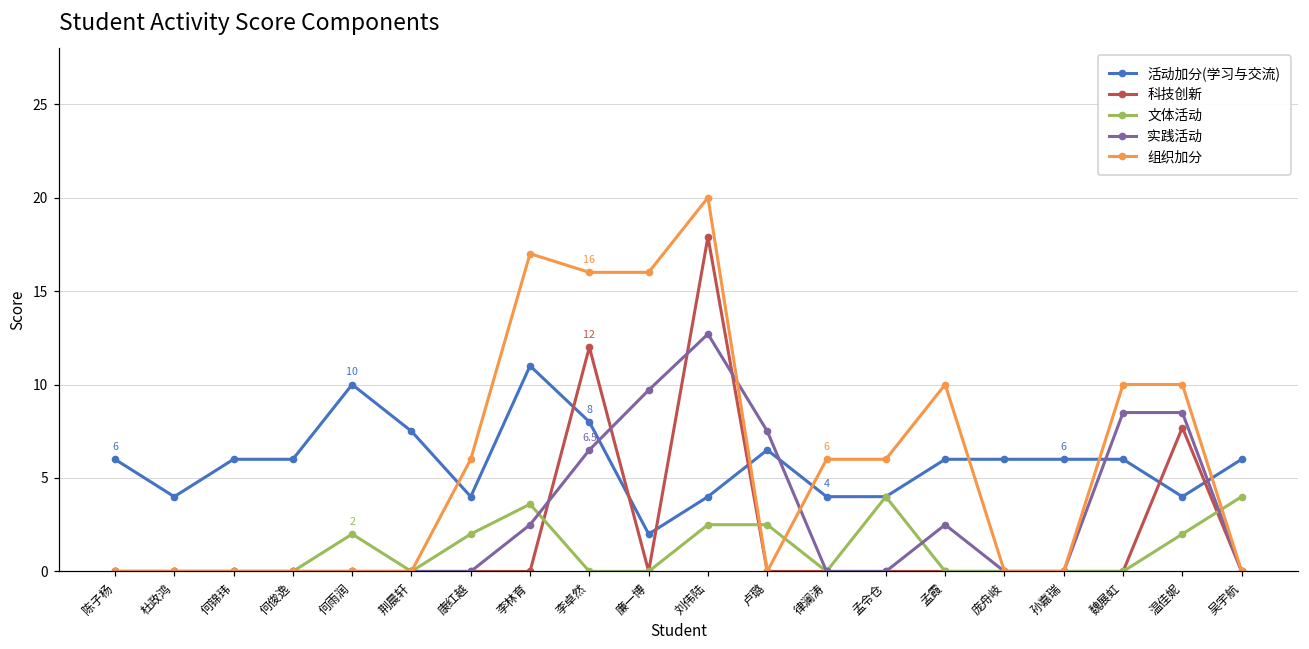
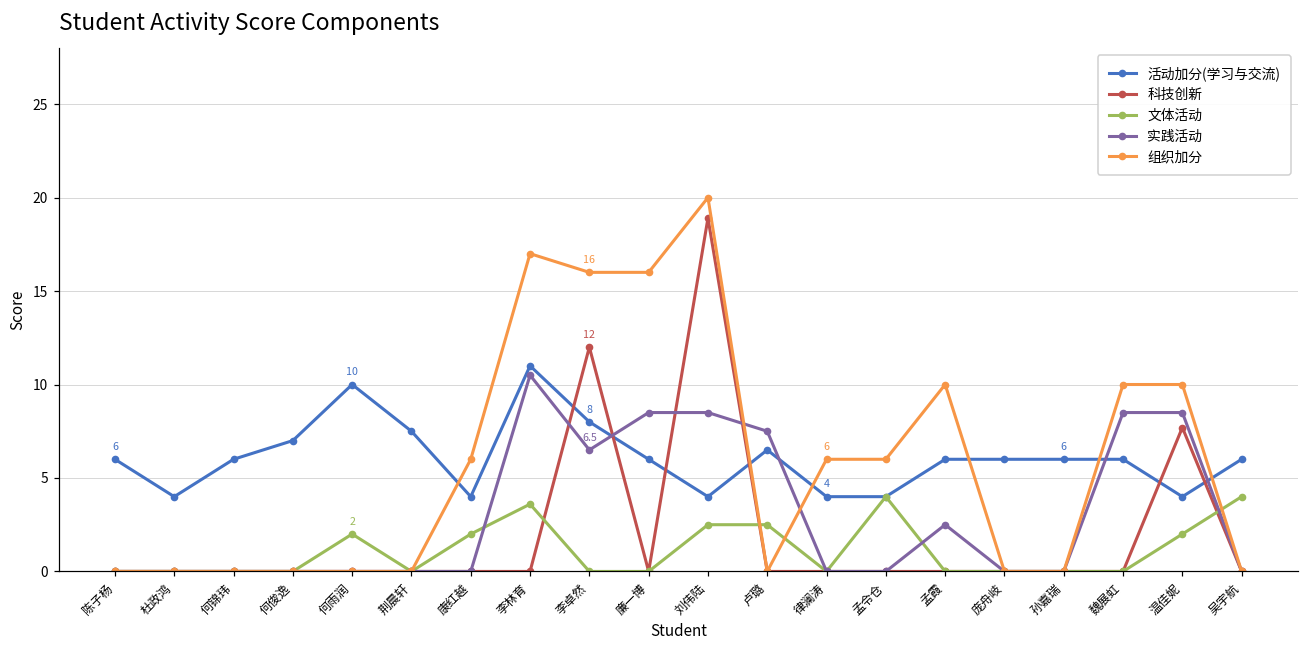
活动加分(学习与交流), 何俊逸: 6 -> 7
实践活动, 李林育: 2.5 -> 10.5
活动加分(学习与交流), 廉一博: 2 -> 6
实践活动, 廉一博: 9.7 -> 8.5
科技创新, 刘伟陆: 17.9 -> 18.9
实践活动, 刘伟陆: 12.7 -> 8.5
